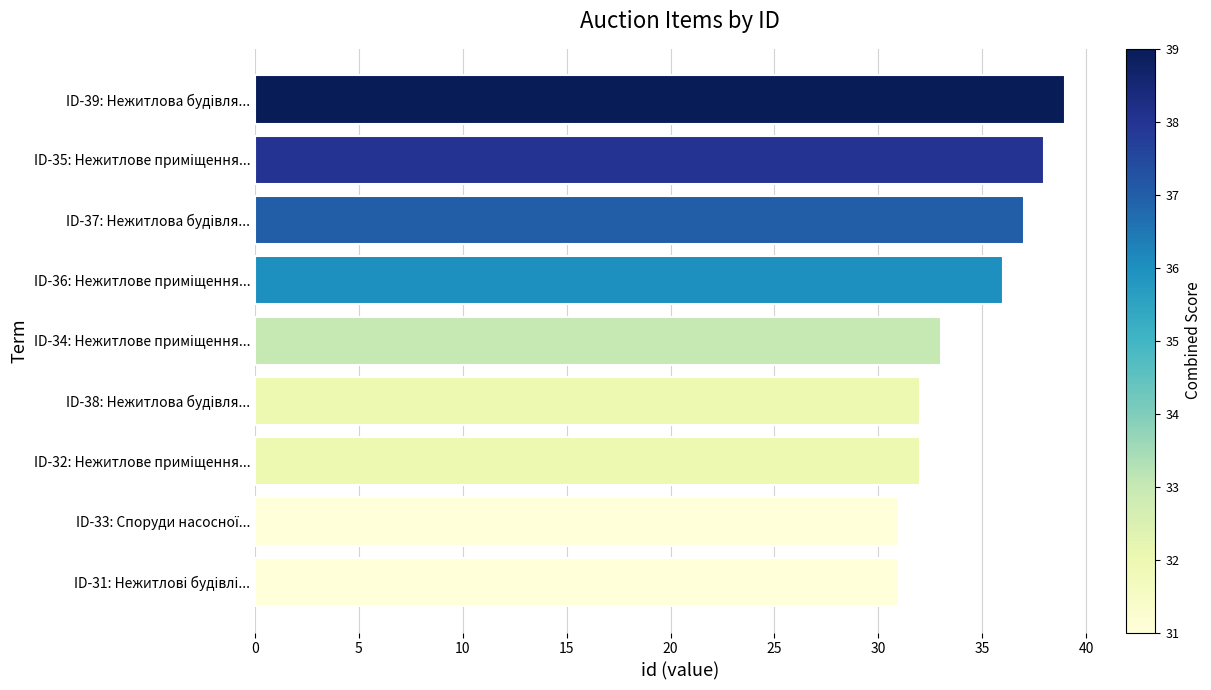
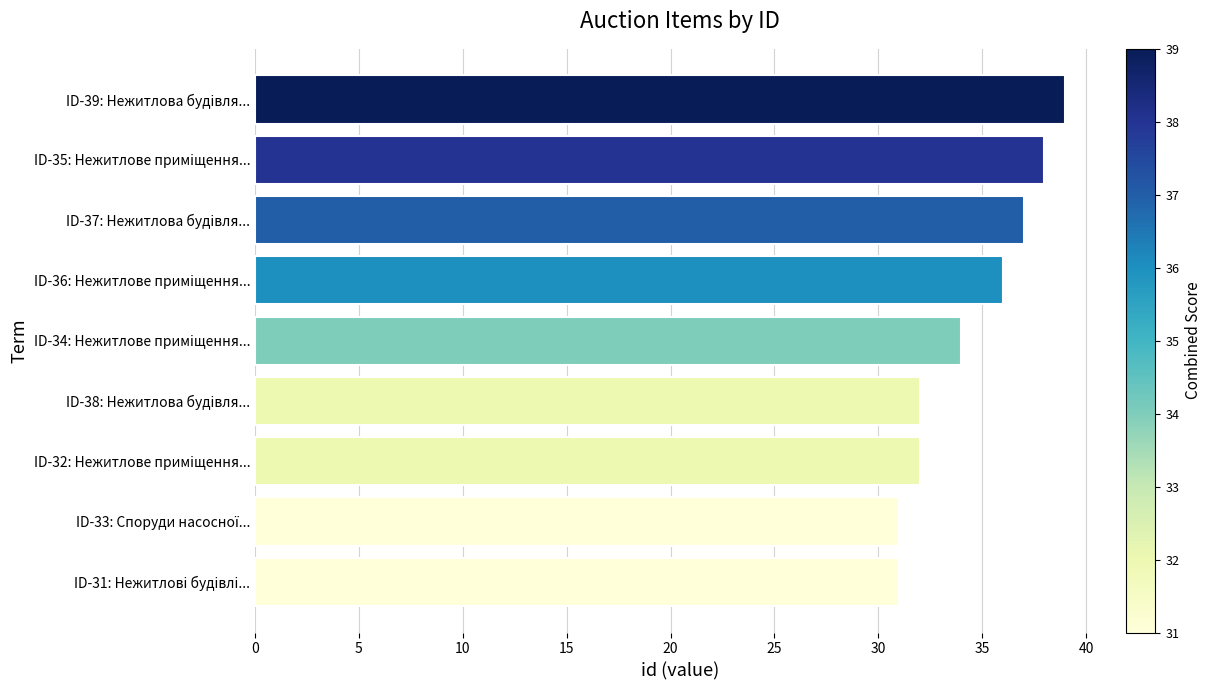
ID-34: Нежитлове приміщення...: 33 -> 34
